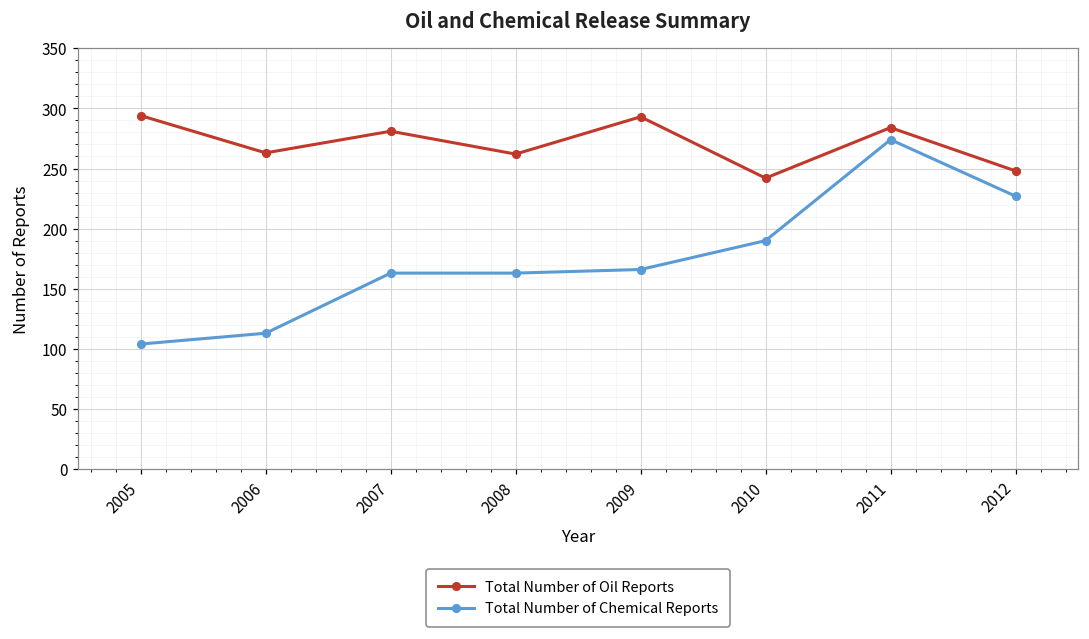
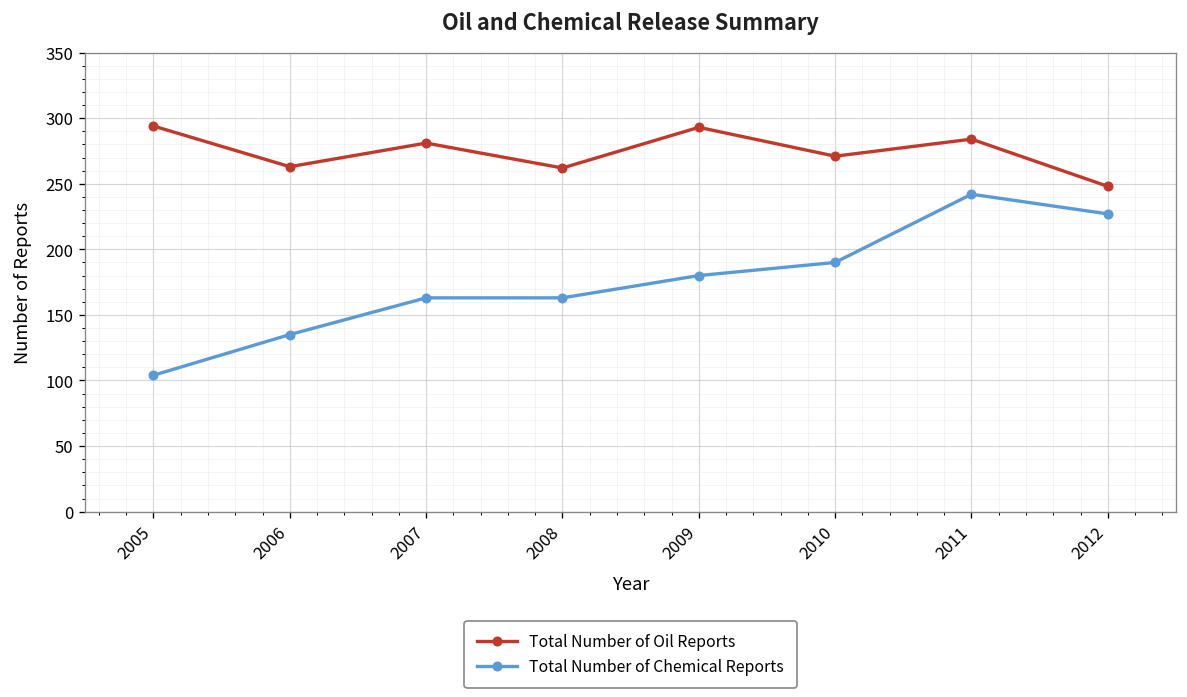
Total Number of Chemical Reports, 2006: 113 -> 135
Total Number of Chemical Reports, 2009: 166 -> 180
Total Number of Oil Reports, 2010: 242 -> 271
Total Number of Chemical Reports, 2011: 274 -> 242
